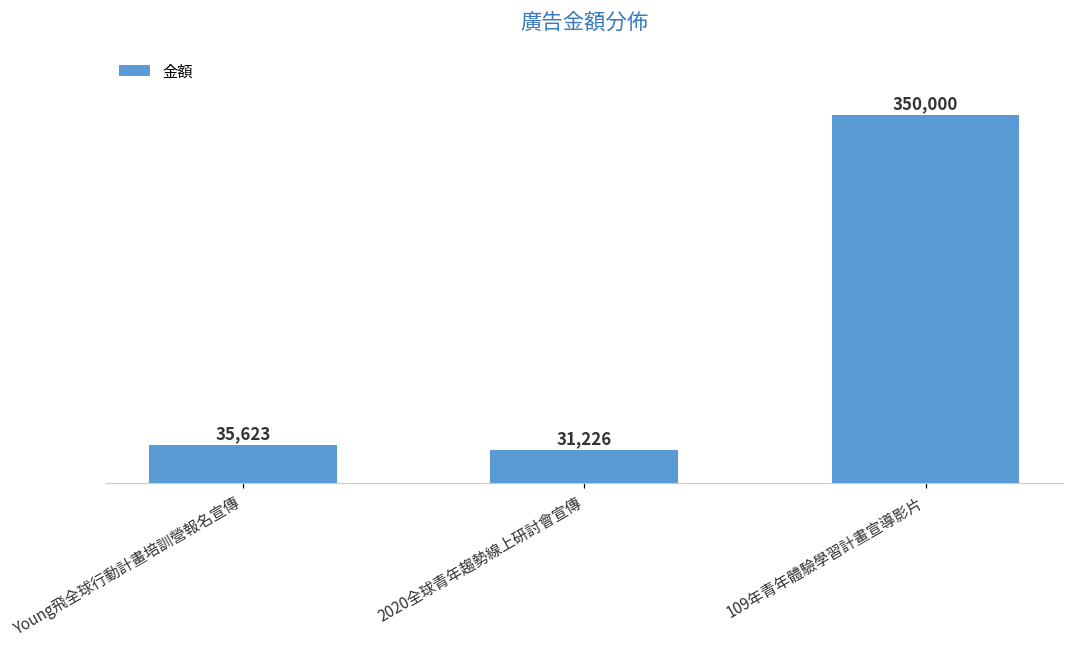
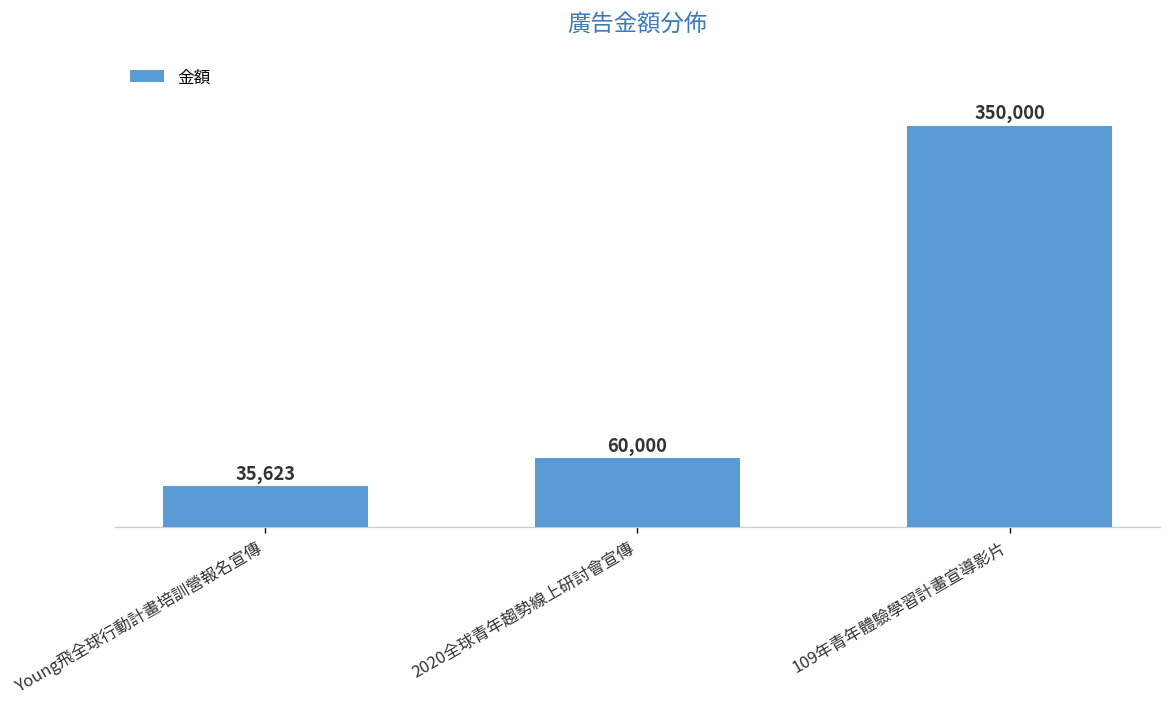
2020全球青年趨勢線上研討會宣傳: 31,226 -> 60,000
